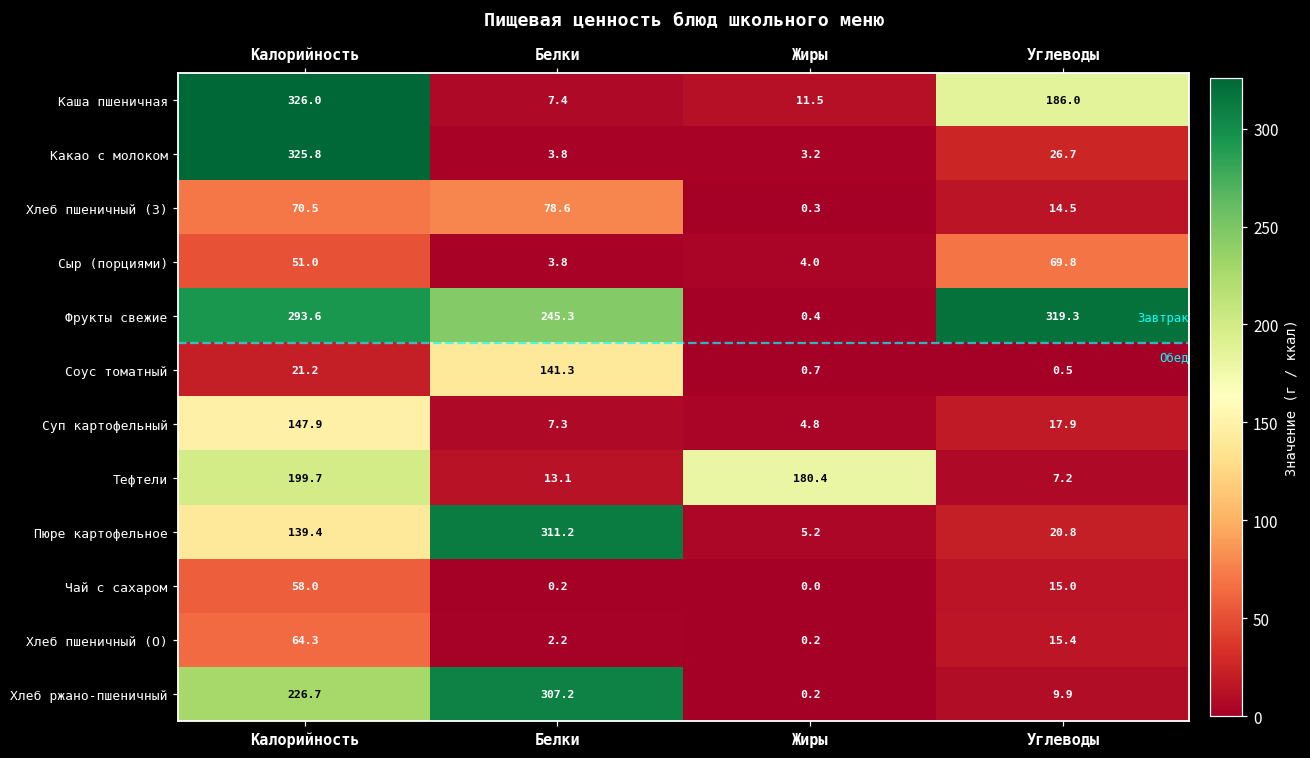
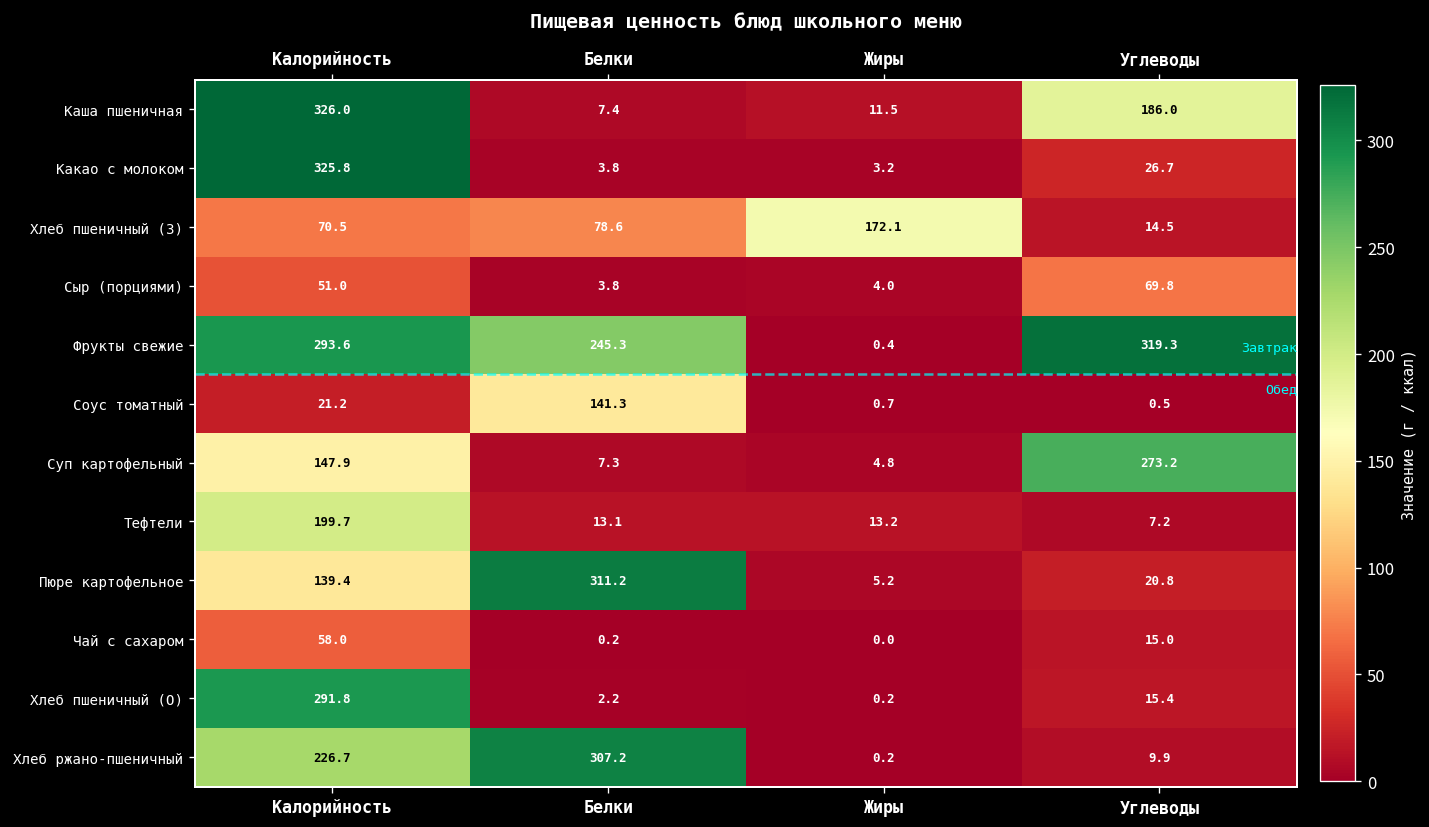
Хлеб пшеничный (З), Жиры: 0.3 -> 172.1
Суп картофельный, Углеводы: 17.9 -> 273.2
Тефтели, Жиры: 180.4 -> 13.2
Хлеб пшеничный (О), Калорийность: 64.3 -> 291.8
